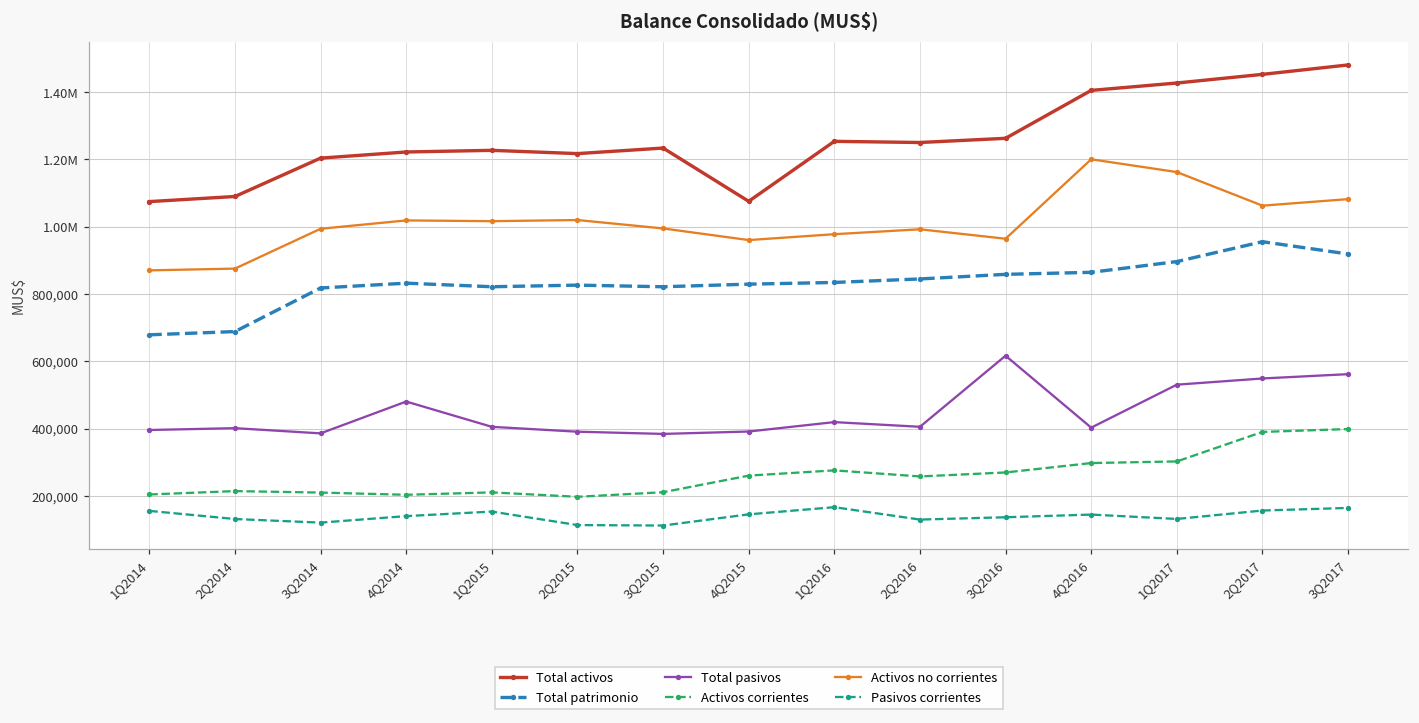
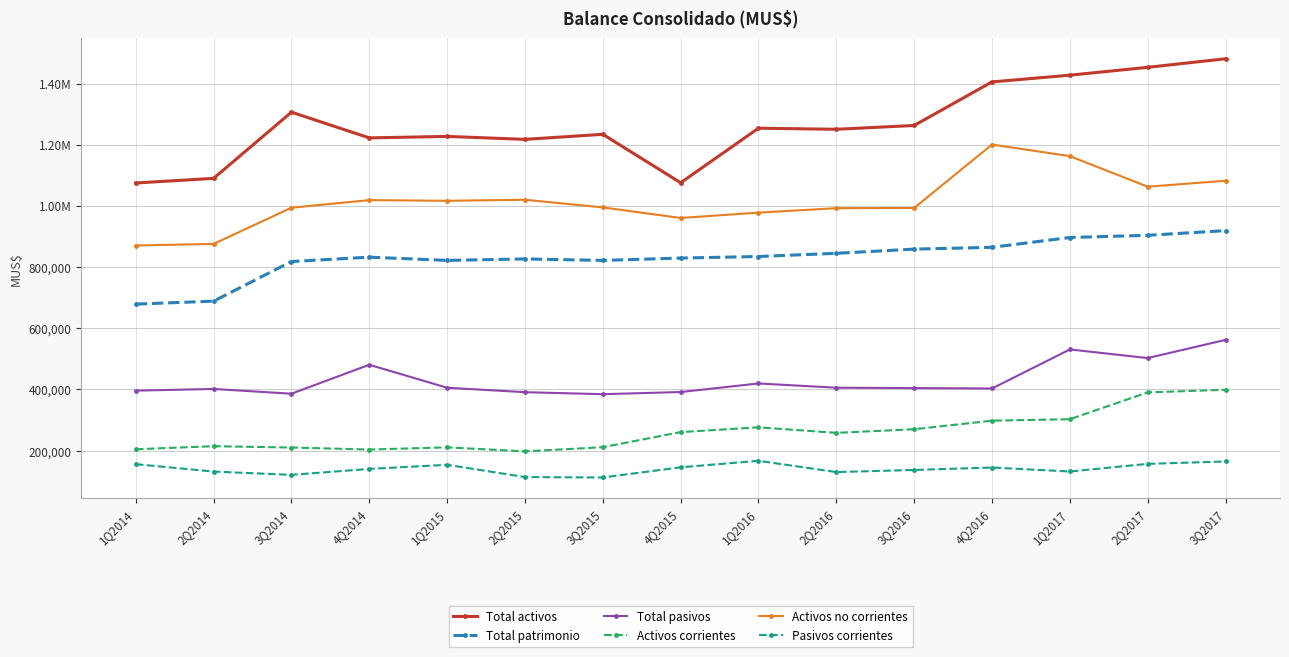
Total activos, 3Q2014: 1,200,000 -> 1,310,000
Total pasivos, 3Q2016: 620,000 -> 400,000
Activos no corrientes, 3Q2016: 960,000 -> 990,000
Total patrimonio, 2Q2017: 960,000 -> 900,000
Total pasivos, 2Q2017: 550,000 -> 500,000
